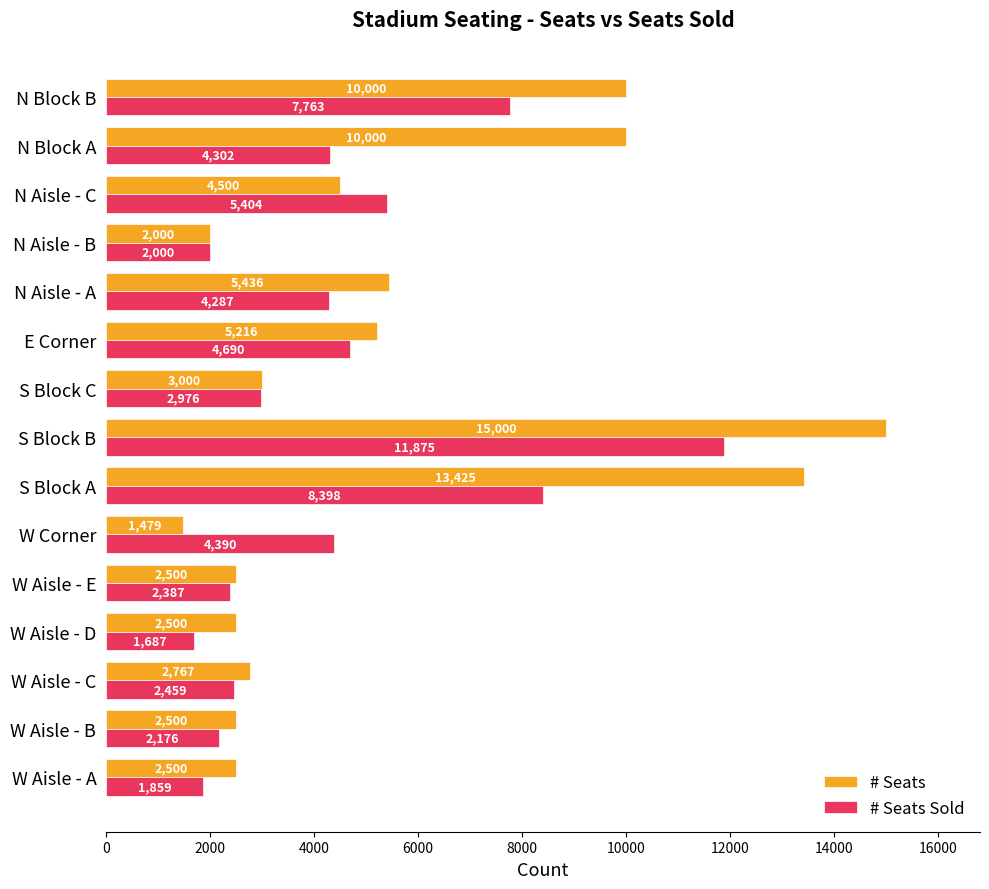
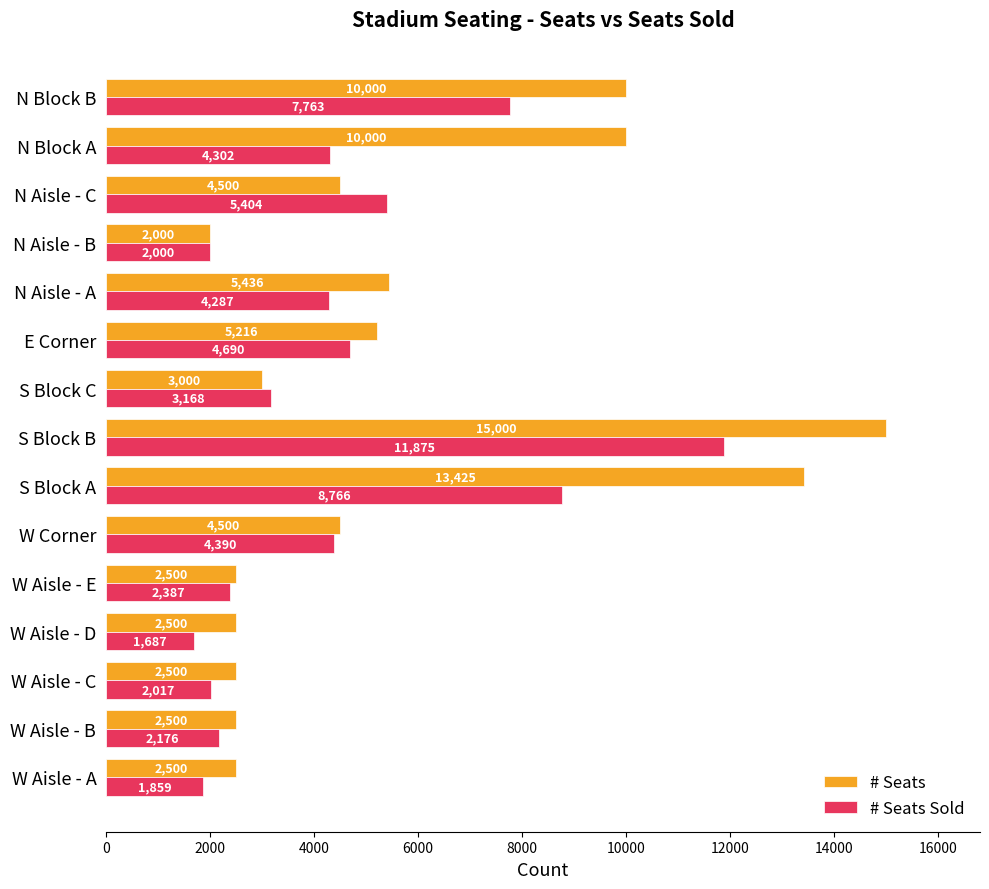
# Seats Sold, S Block C: 2,976 -> 3,168
# Seats Sold, S Block A: 8,398 -> 8,766
# Seats, W Corner: 1,479 -> 4,500
# Seats, W Aisle - C: 2,767 -> 2,500
# Seats Sold, W Aisle - C: 2,459 -> 2,017
